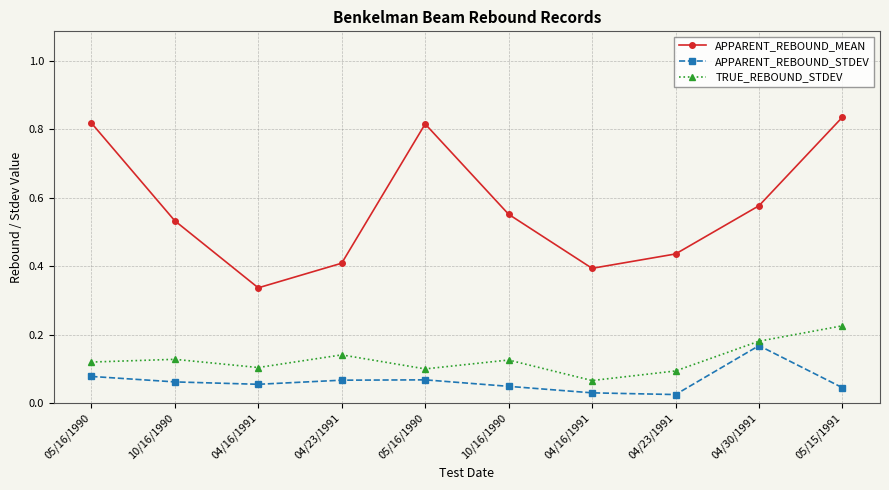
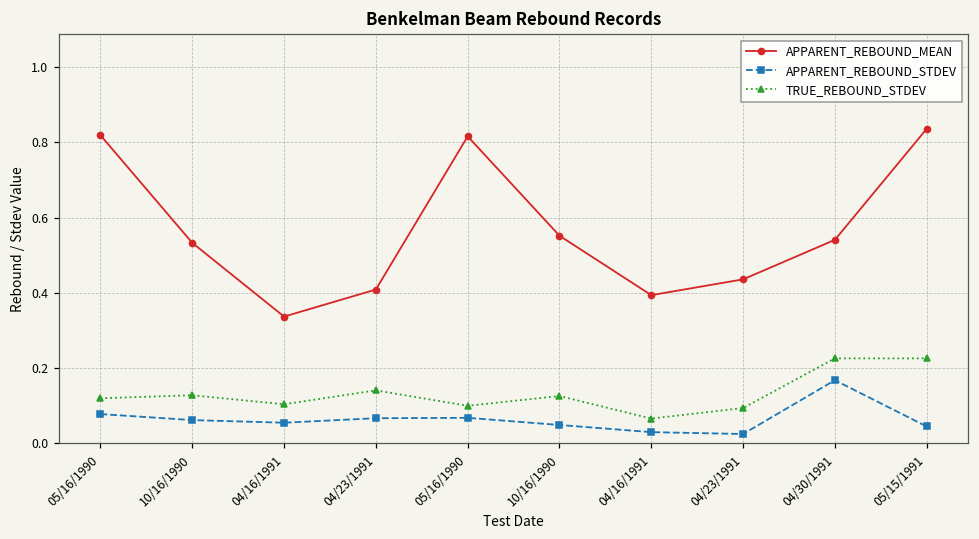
APPARENT_REBOUND_MEAN, 04/30/1991: 0.58 -> 0.54
TRUE_REBOUND_STDEV, 04/30/1991: 0.18 -> 0.23
